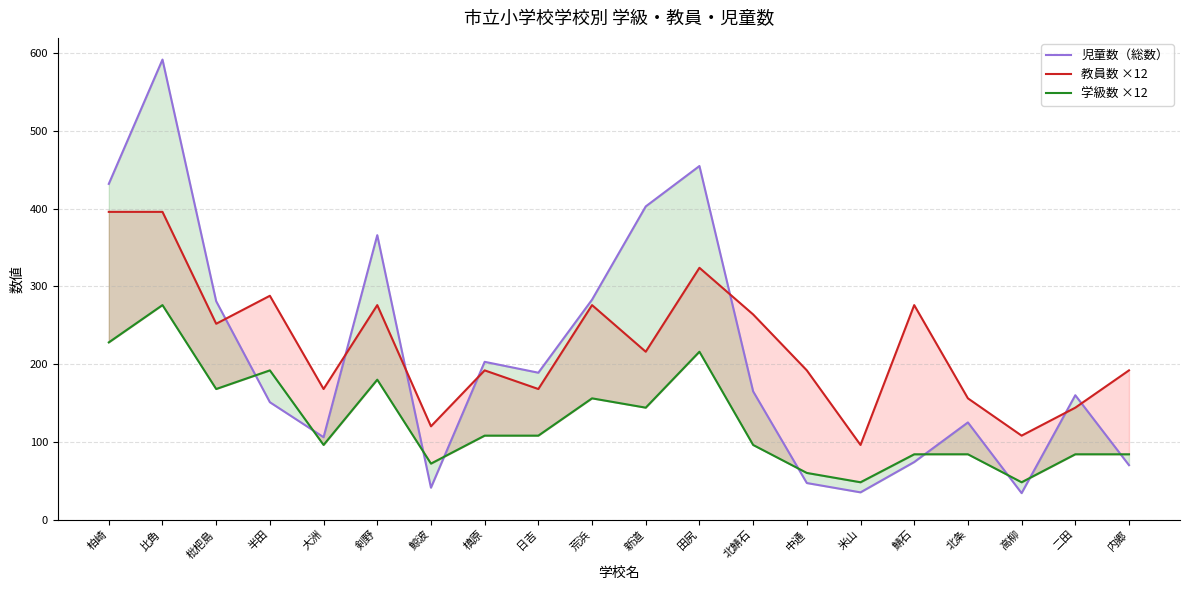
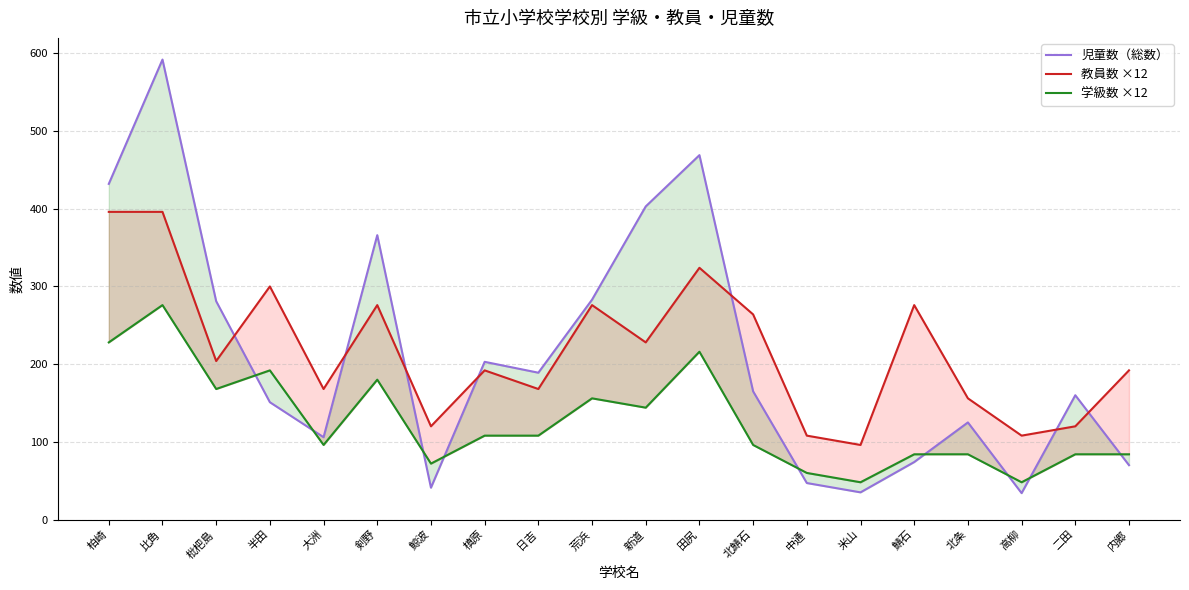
教員数 ×12, 枇杷島: 250 -> 200
教員数 ×12, 半田: 290 -> 300
教員数 ×12, 新道: 220 -> 230
児童数（総数）, 田尻: 460 -> 470
教員数 ×12, 中通: 190 -> 110
教員数 ×12, 二田: 140 -> 120
